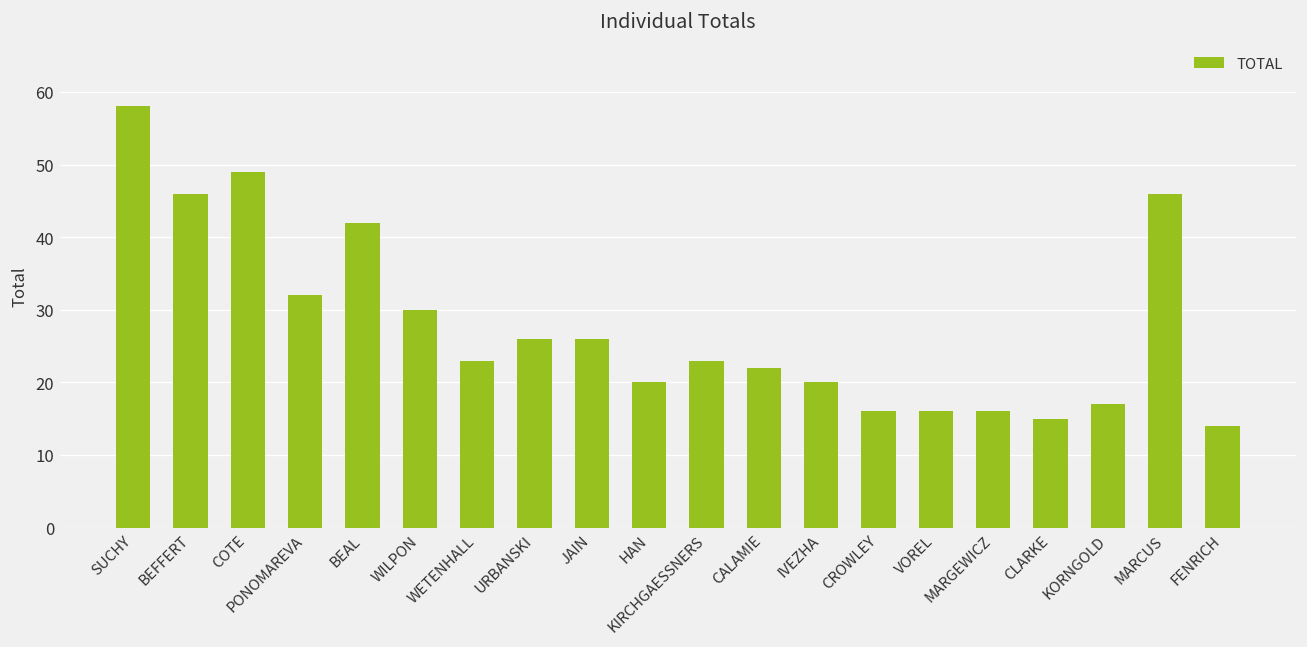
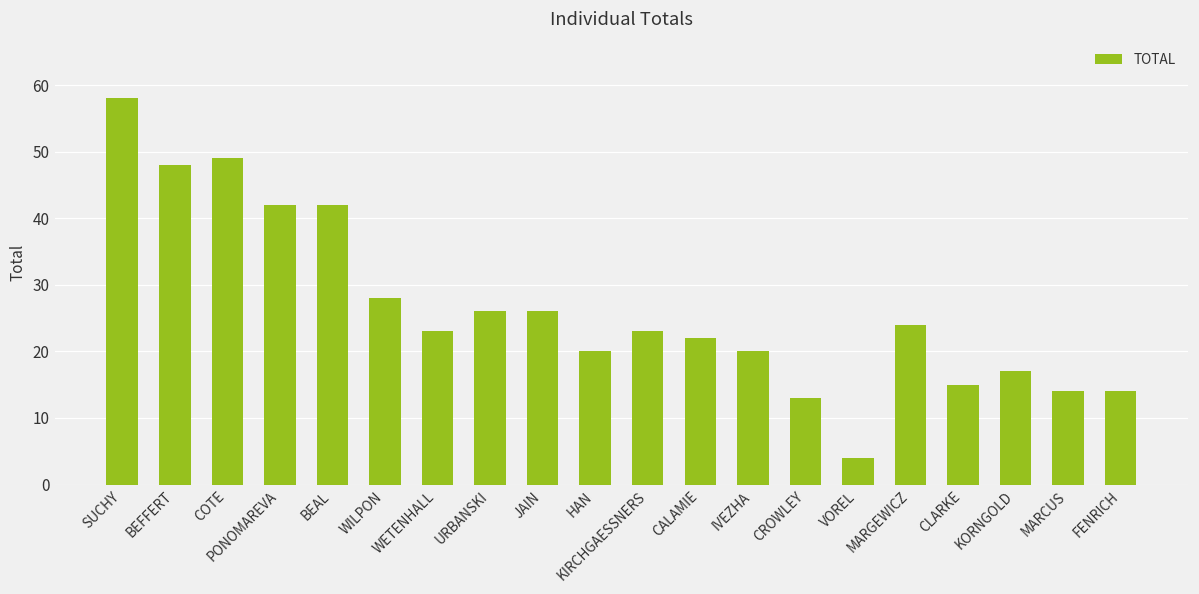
BEFFERT: 46 -> 48
PONOMAREVA: 32 -> 42
WILPON: 30 -> 28
CROWLEY: 16 -> 13
VOREL: 16 -> 4
MARGEWICZ: 16 -> 24
MARCUS: 46 -> 14
